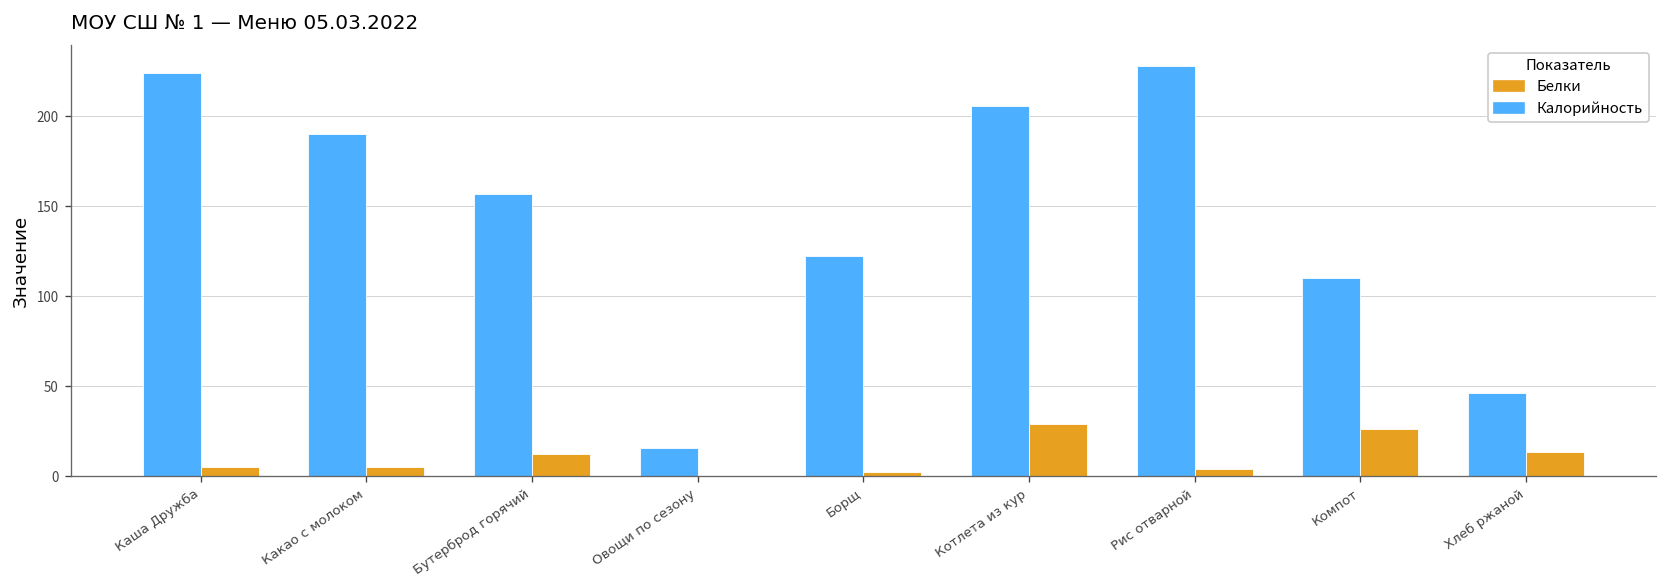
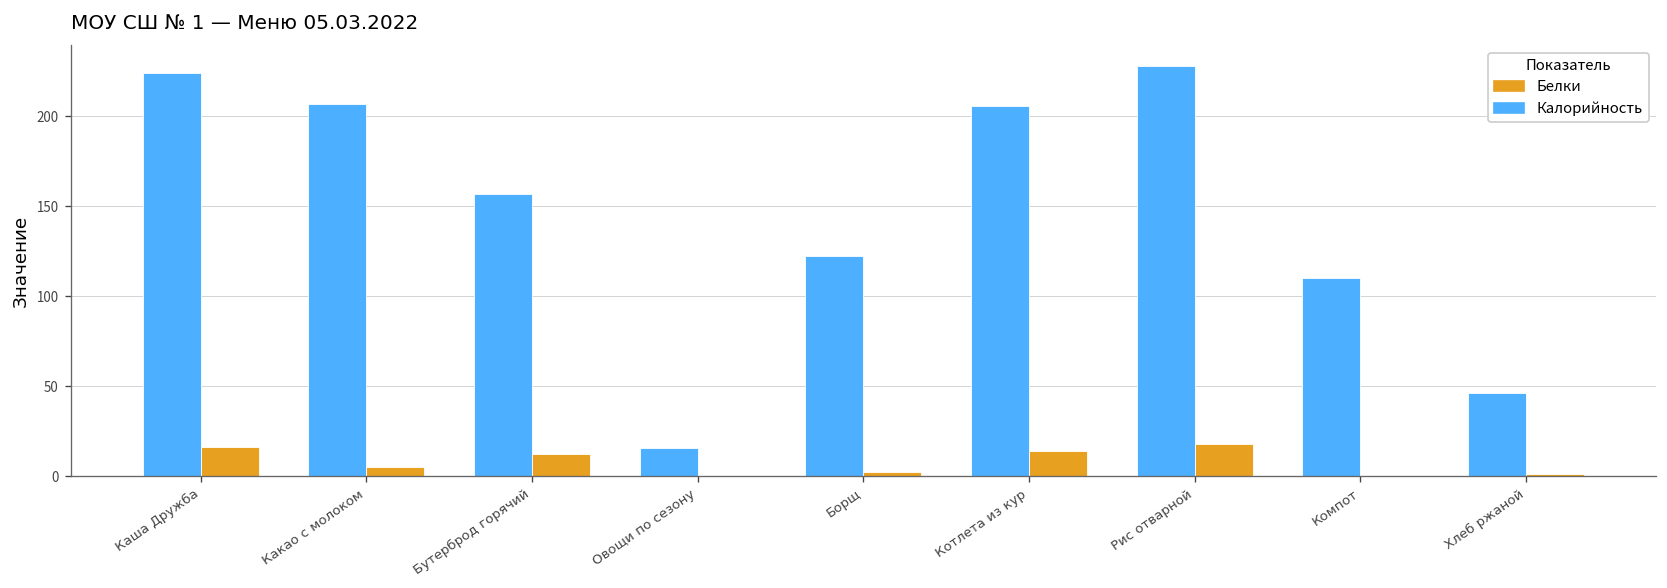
Белки, Каша Дружба: 5 -> 16
Калорийность, Какао с молоком: 190 -> 207
Белки, Котлета из кур: 29 -> 14
Белки, Рис отварной: 4 -> 18
Белки, Компот: 26 -> 0
Белки, Хлеб ржаной: 13 -> 1
